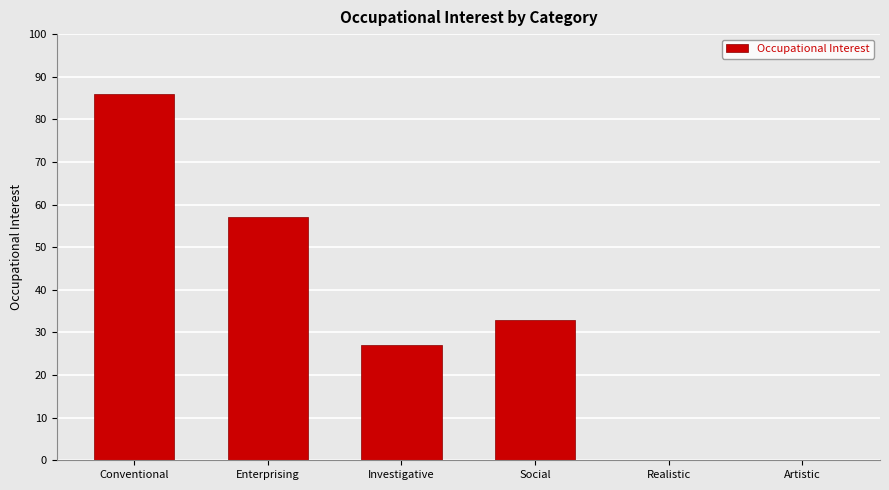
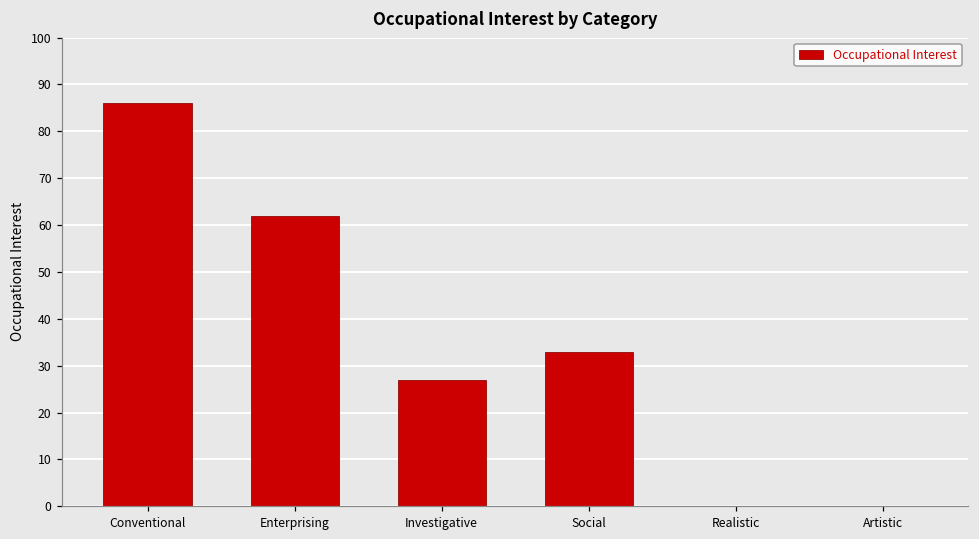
Enterprising: 57 -> 62
